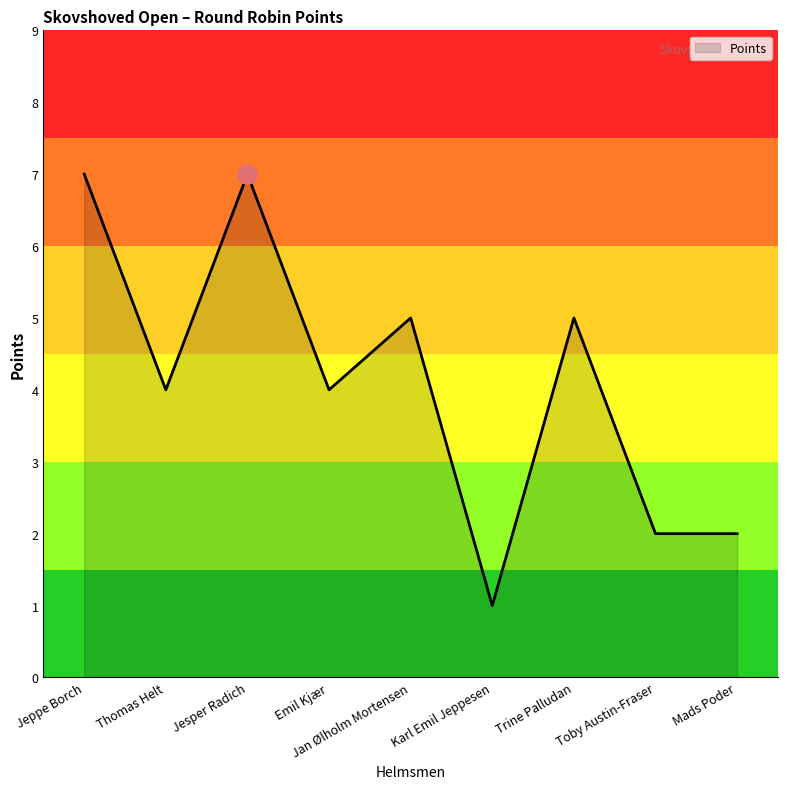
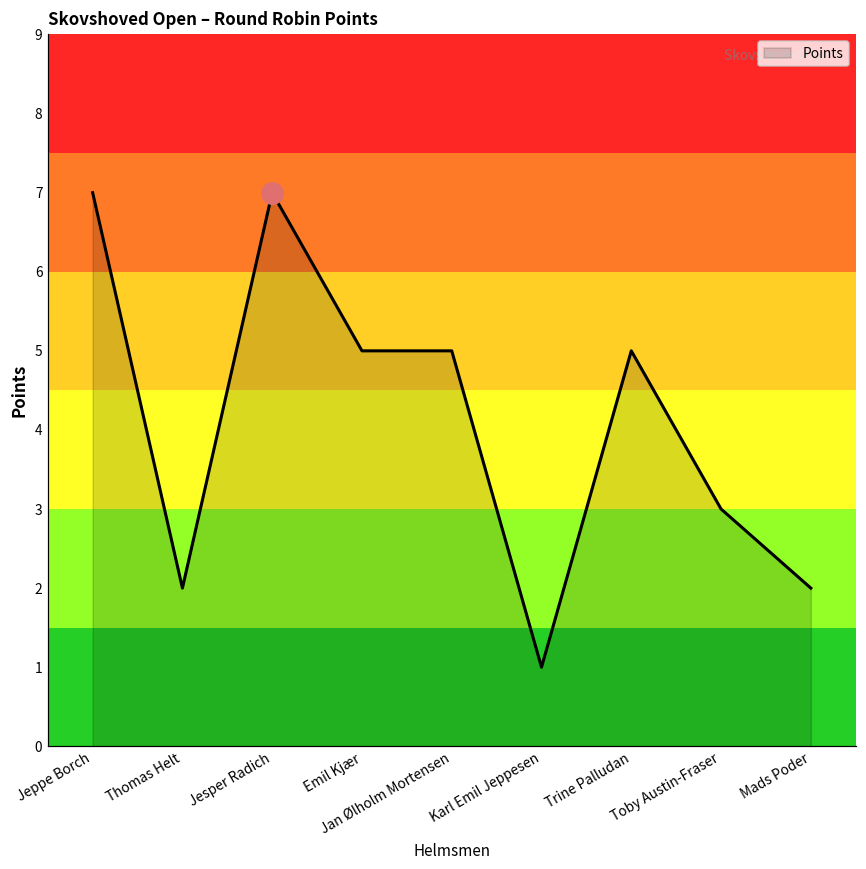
Points, Thomas Helt: 4 -> 2
Points, Emil Kjær: 4 -> 5
Points, Toby Austin-Fraser: 2 -> 3
